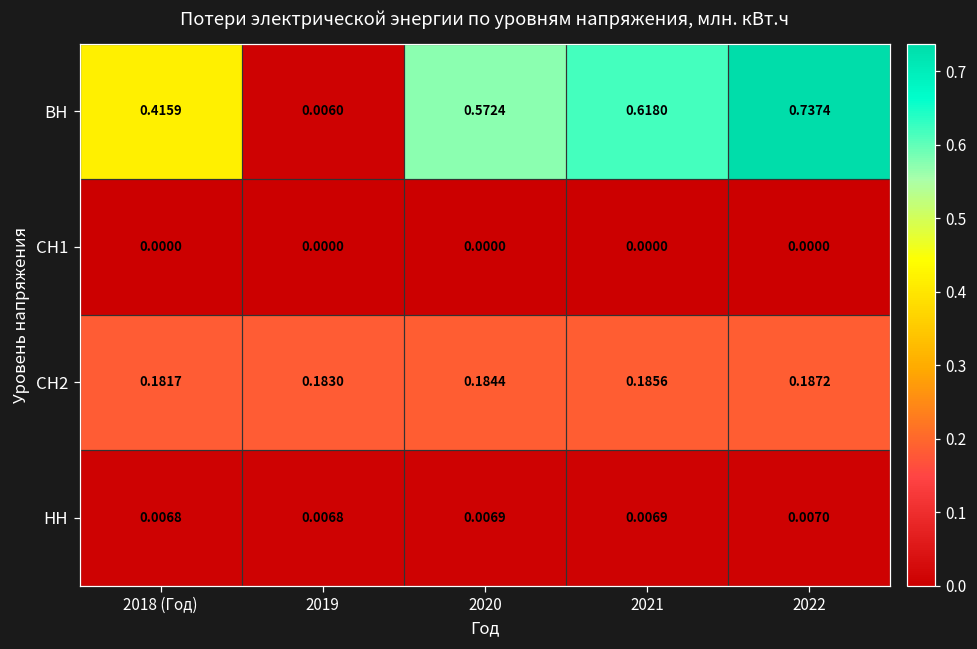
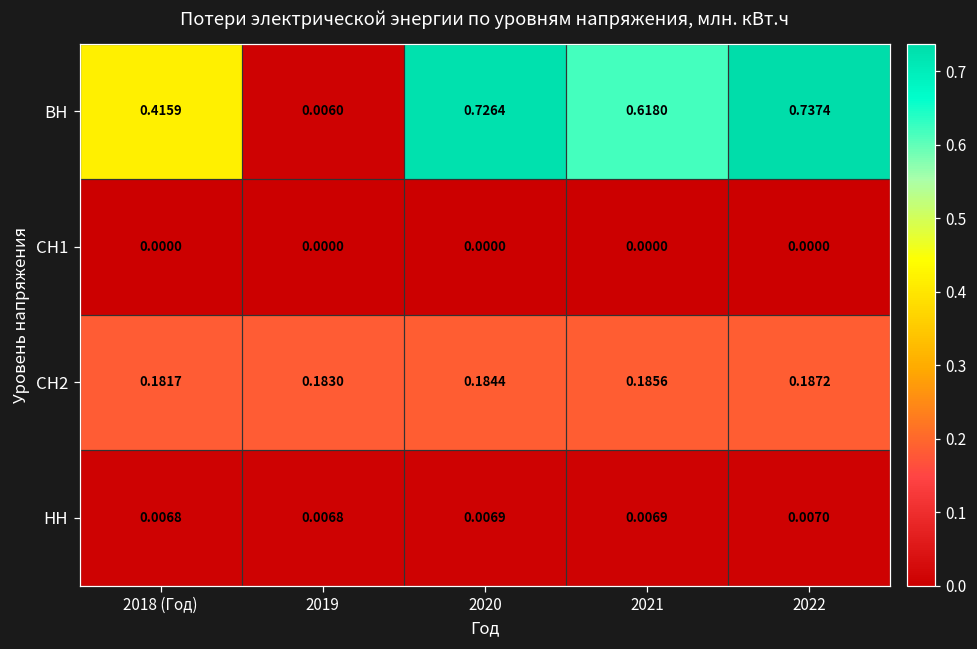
ВН, 2020: 0.5724 -> 0.7264
